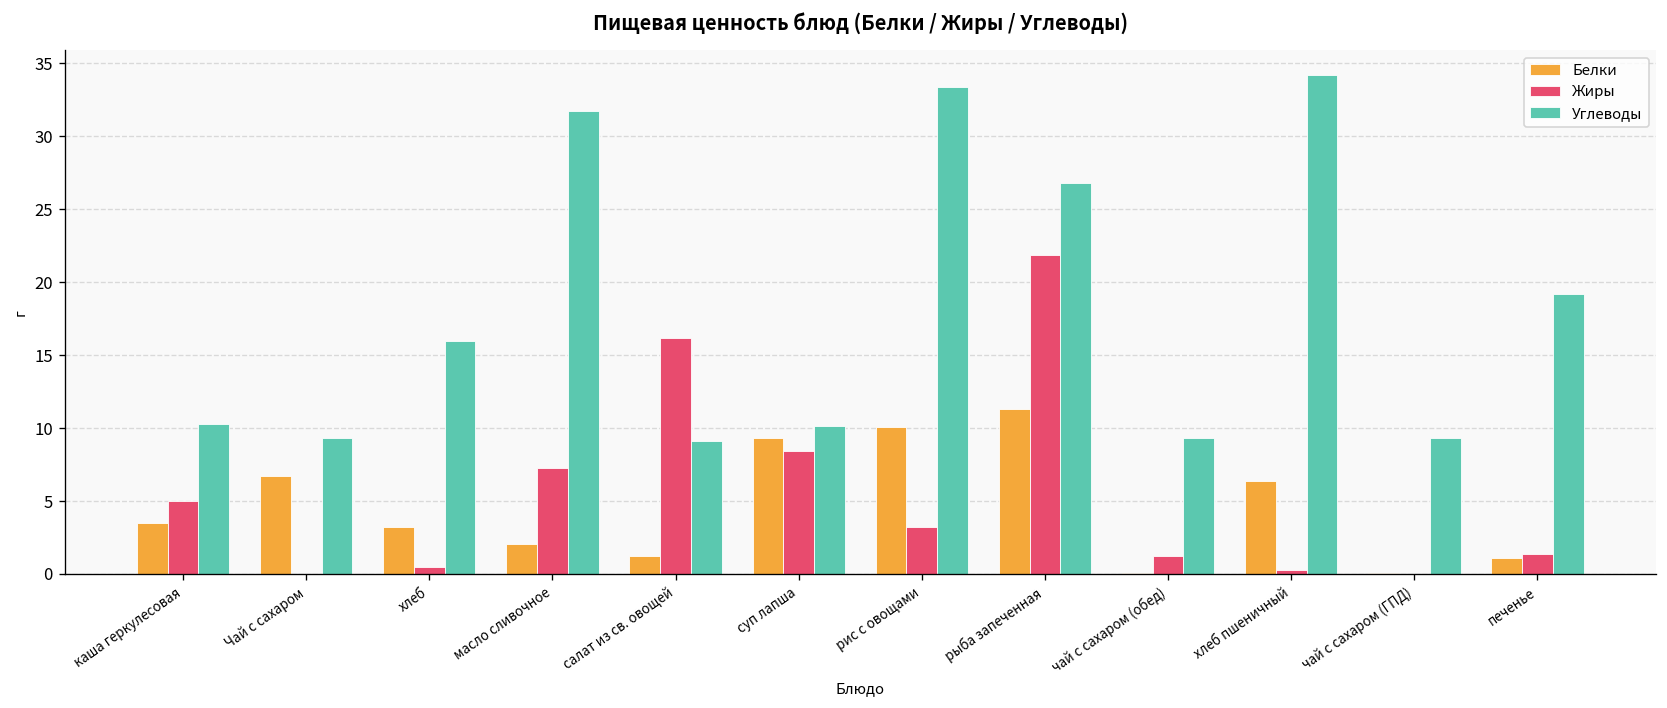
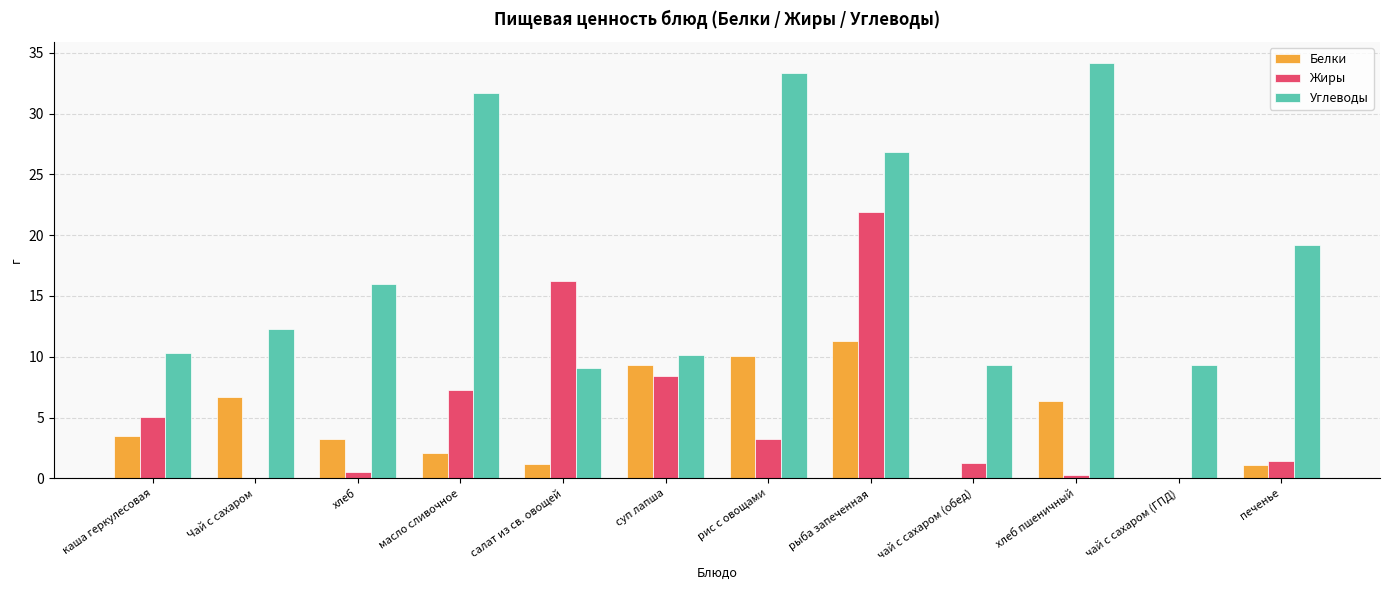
Углеводы, Чай с сахаром: 9.3 -> 12.3
